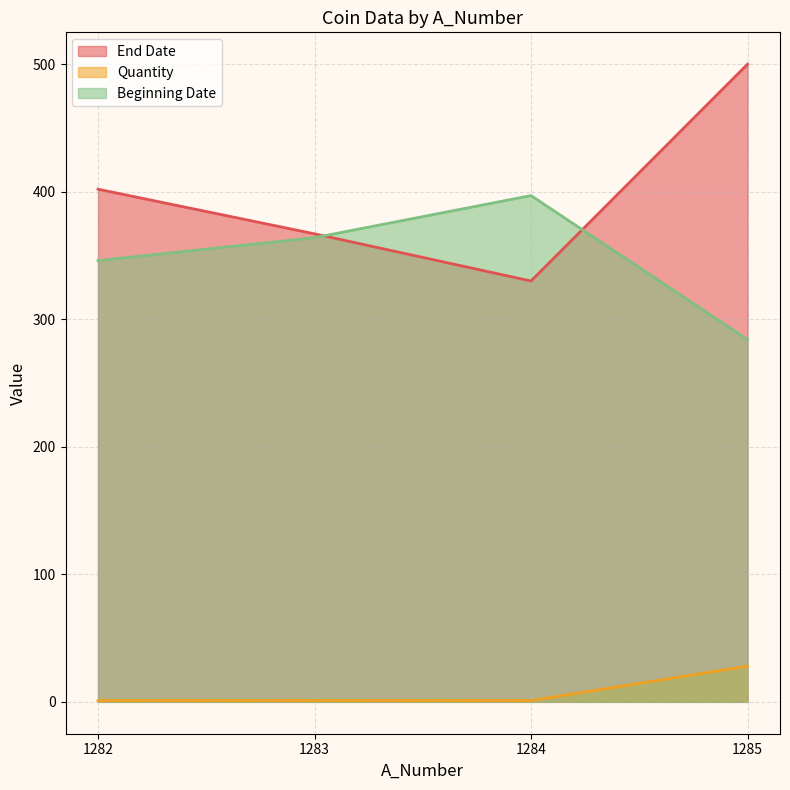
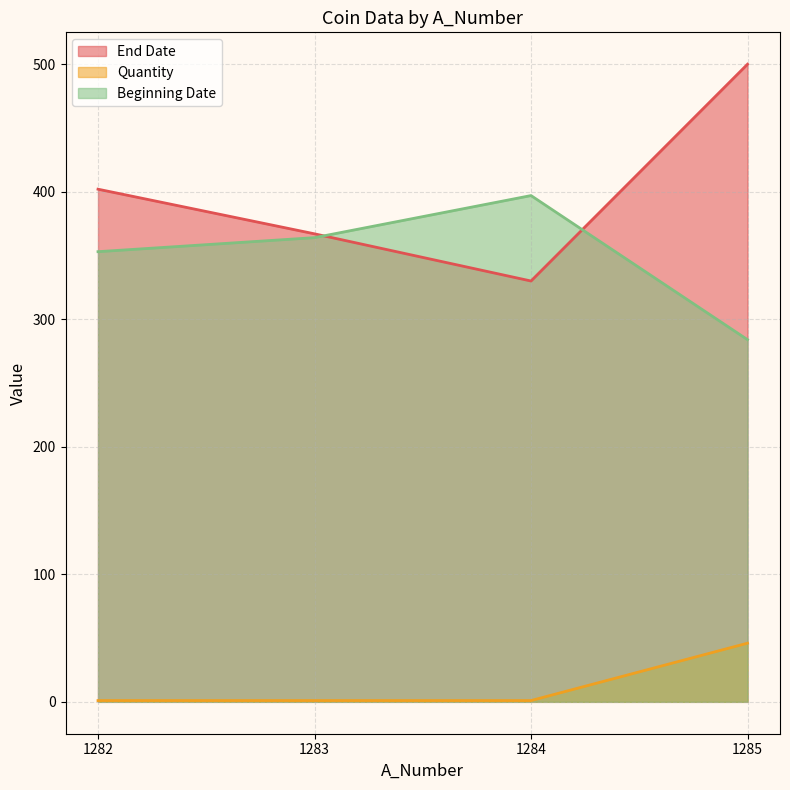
Beginning Date, 1282: 346 -> 353
Quantity, 1285: 28 -> 46
